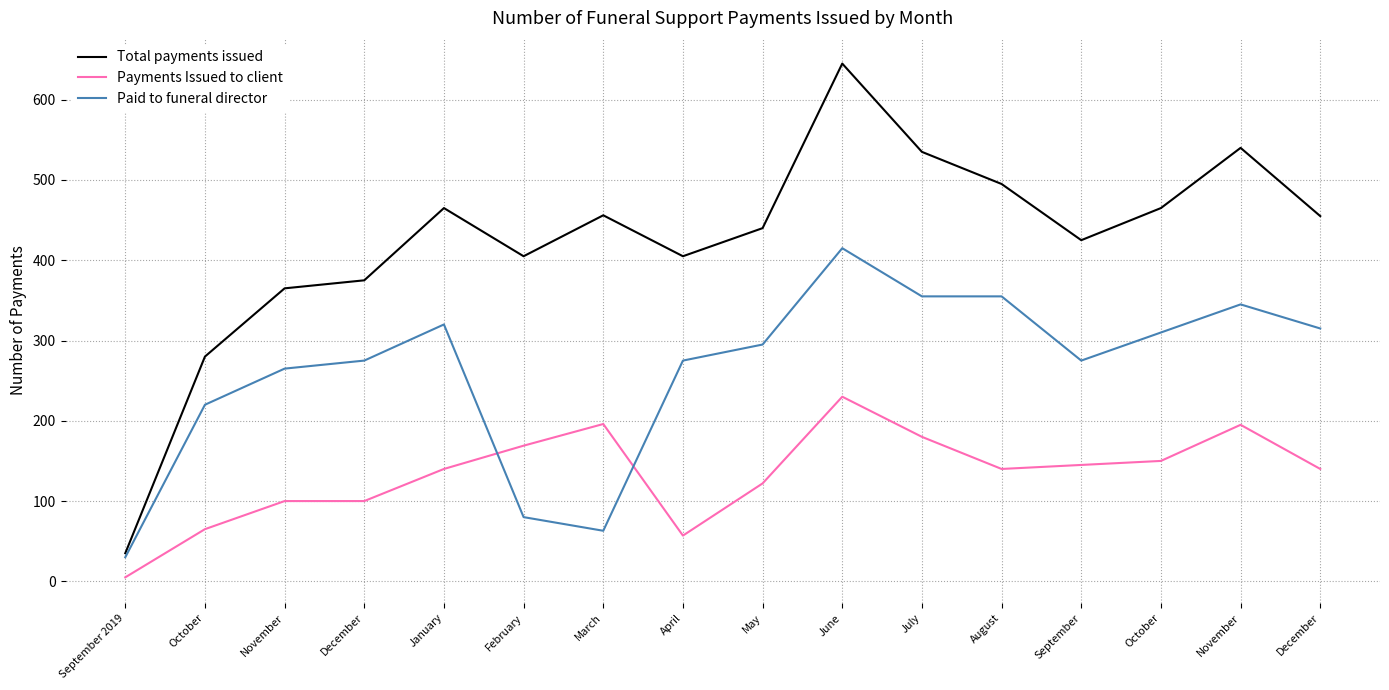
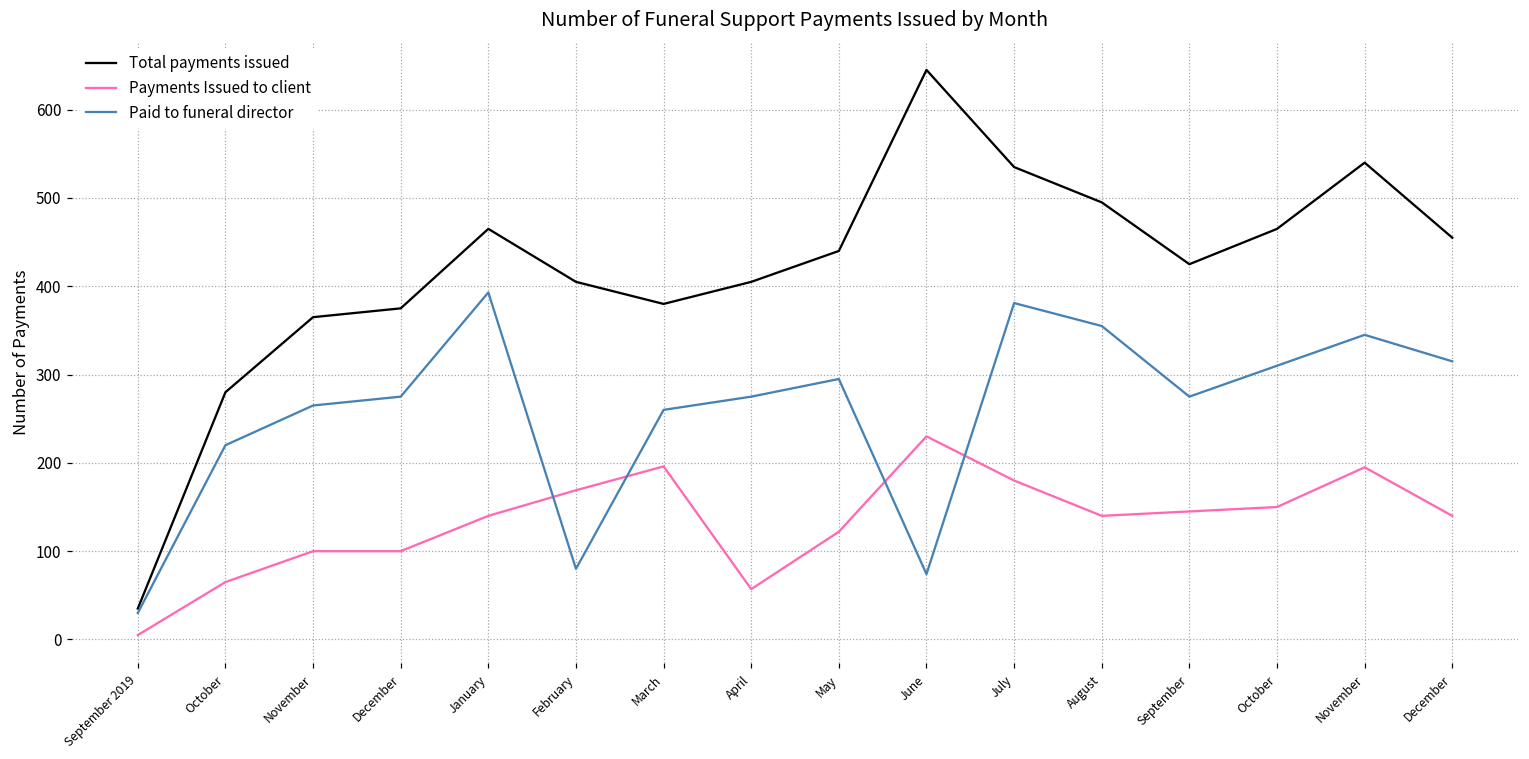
Paid to funeral director, January: 320 -> 390
Total payments issued, March: 460 -> 380
Paid to funeral director, March: 60 -> 260
Paid to funeral director, June: 420 -> 70
Paid to funeral director, July: 360 -> 380
